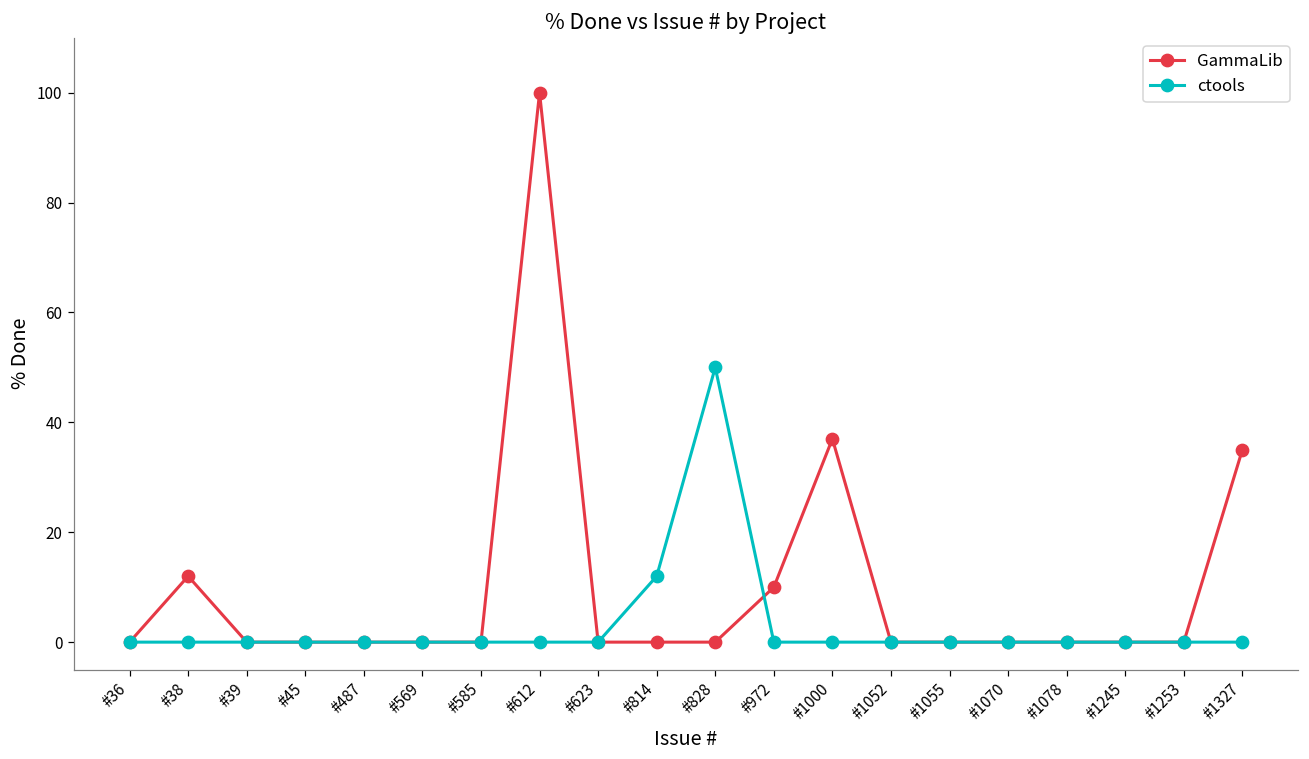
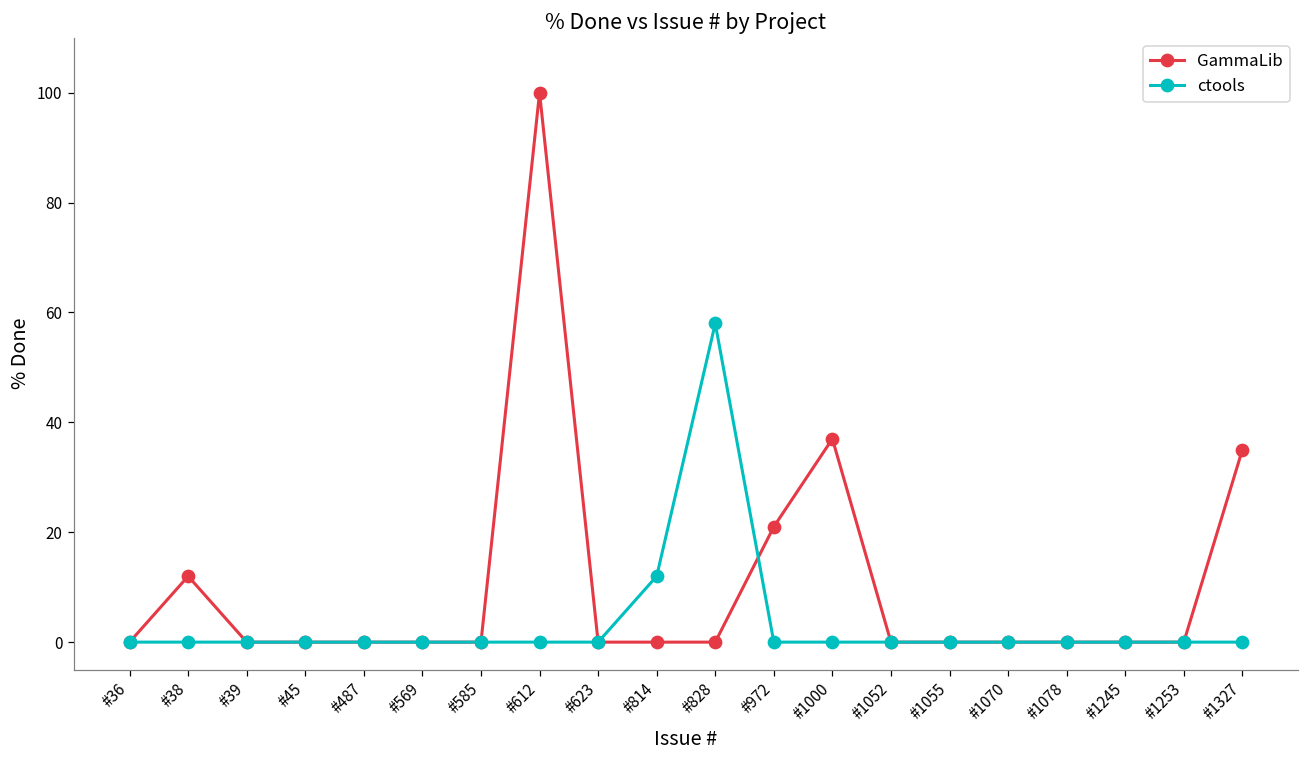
ctools, #828: 50 -> 58
GammaLib, #972: 10 -> 21
